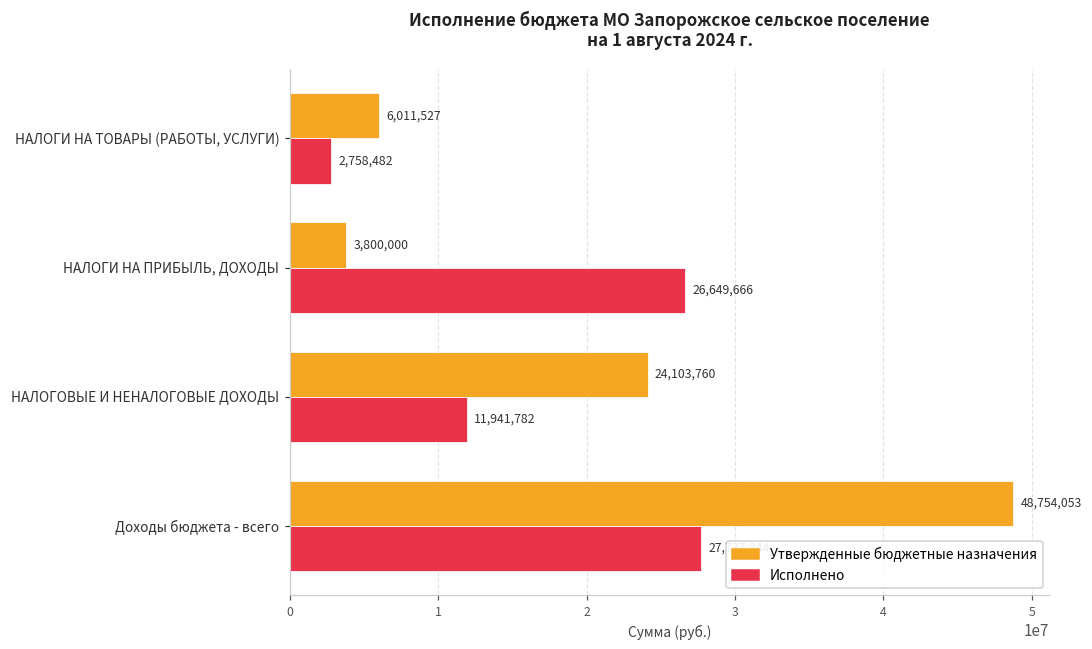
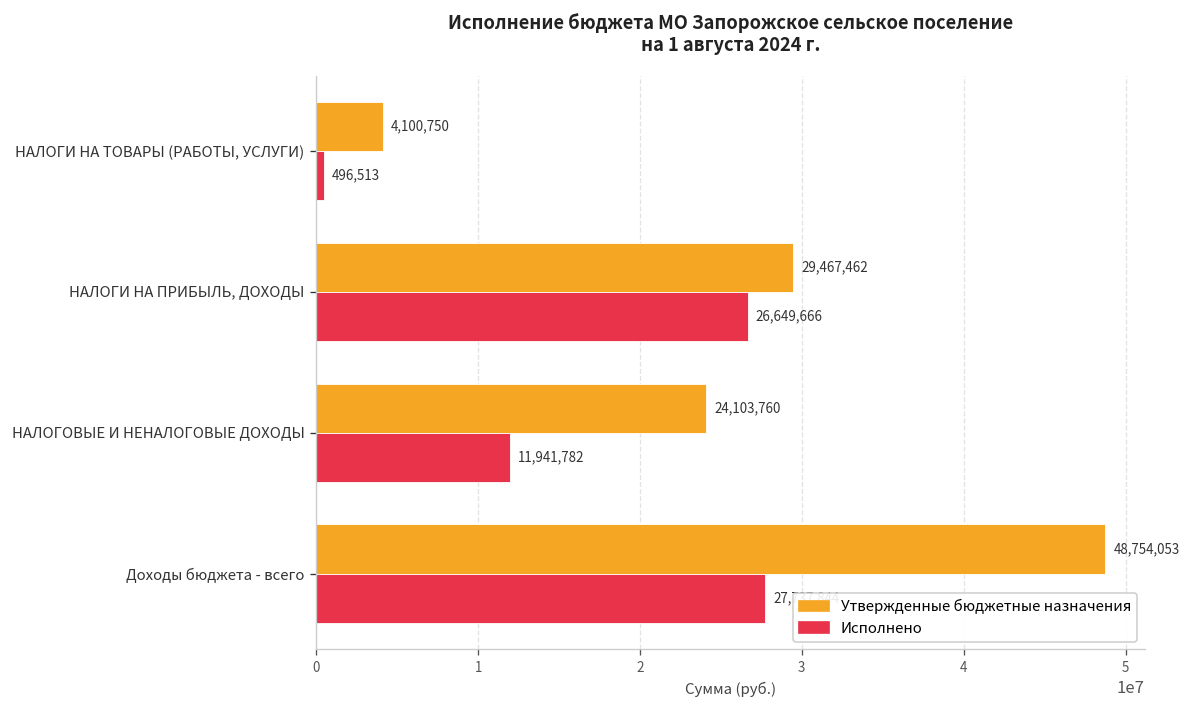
Утвержденные бюджетные назначения, НАЛОГИ НА ТОВАРЫ (РАБОТЫ, УСЛУГИ): 6,011,527 -> 4,100,750
Исполнено, НАЛОГИ НА ТОВАРЫ (РАБОТЫ, УСЛУГИ): 2,758,482 -> 496,513
Утвержденные бюджетные назначения, НАЛОГИ НА ПРИБЫЛЬ, ДОХОДЫ: 3,800,000 -> 29,467,462
